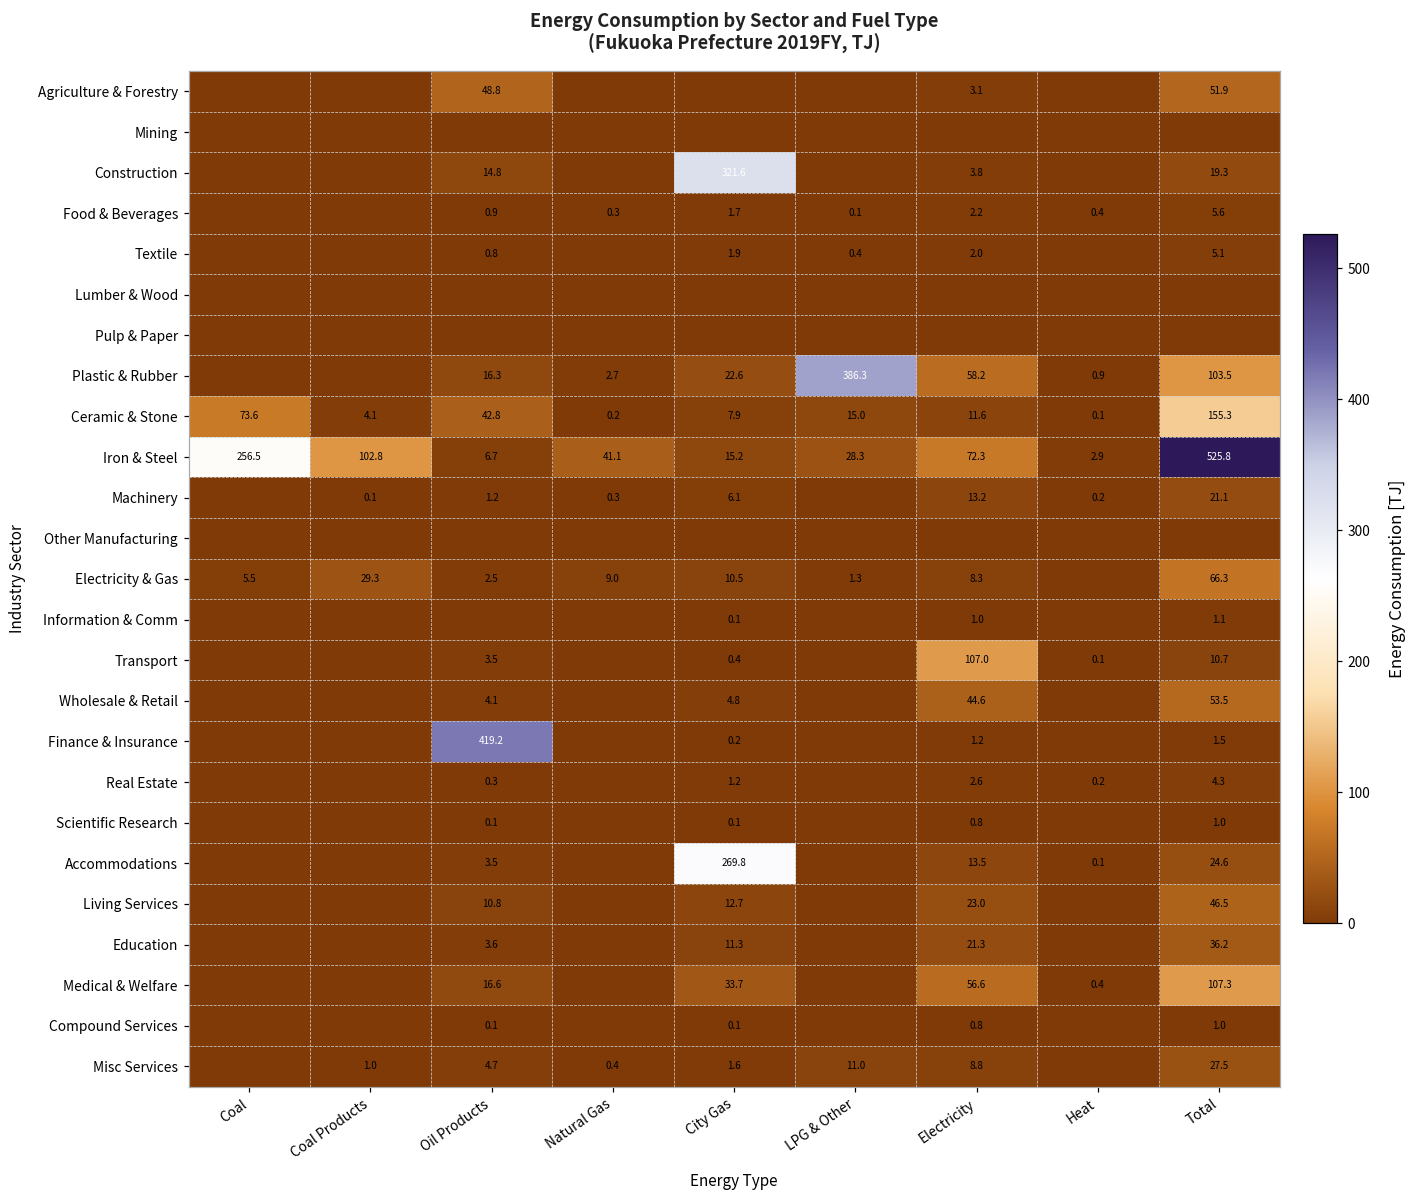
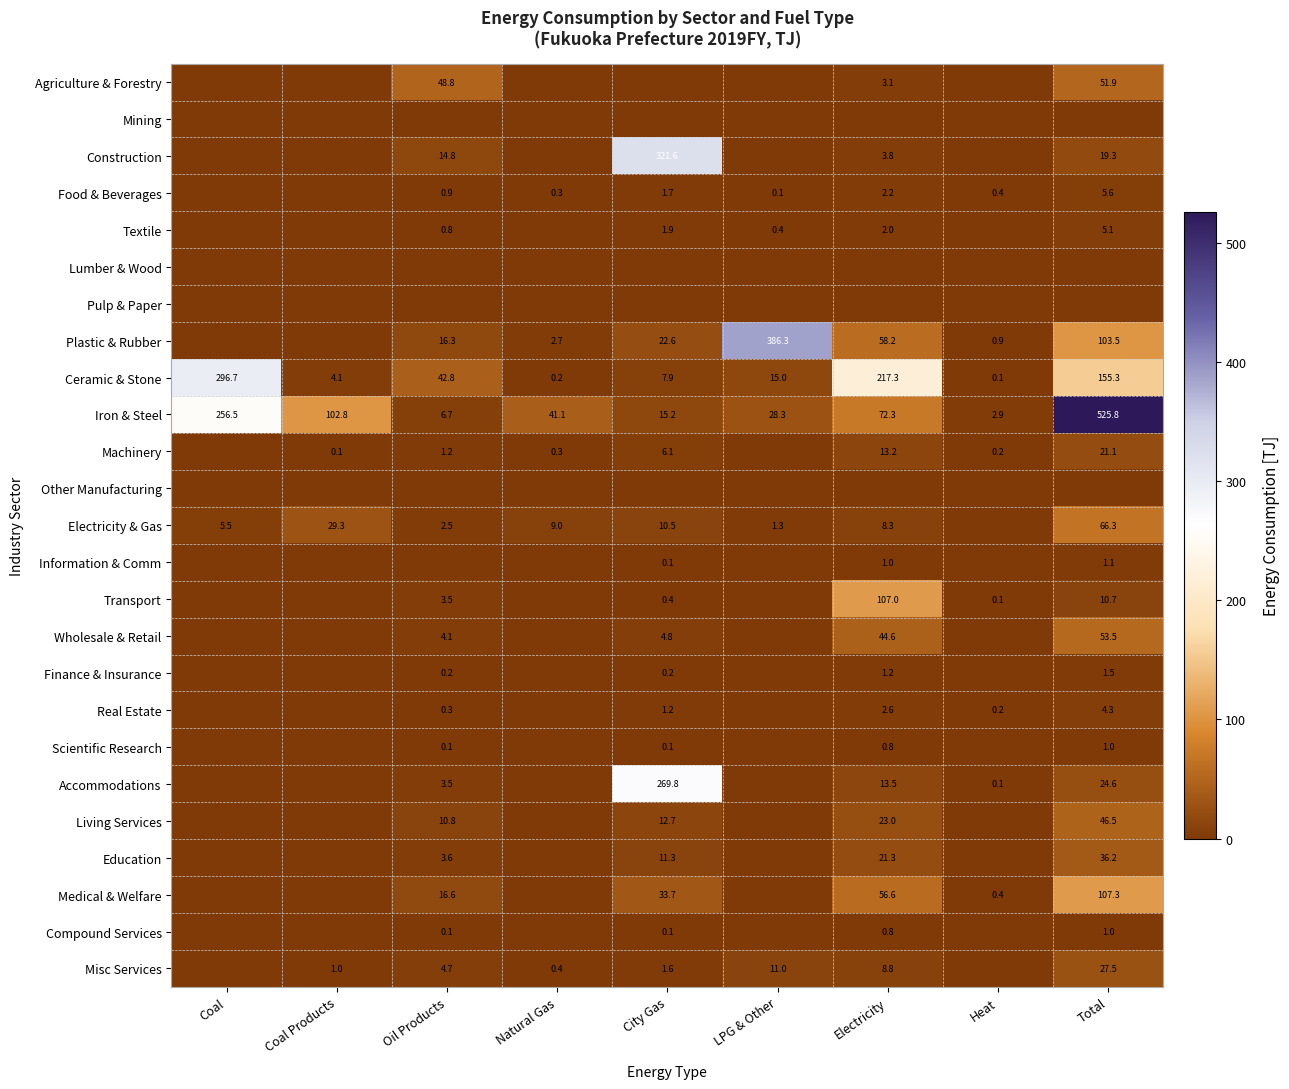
Ceramic & Stone, Coal: 73.6 -> 296.7
Ceramic & Stone, Electricity: 11.6 -> 217.3
Finance & Insurance, Oil Products: 419.2 -> 0.2
